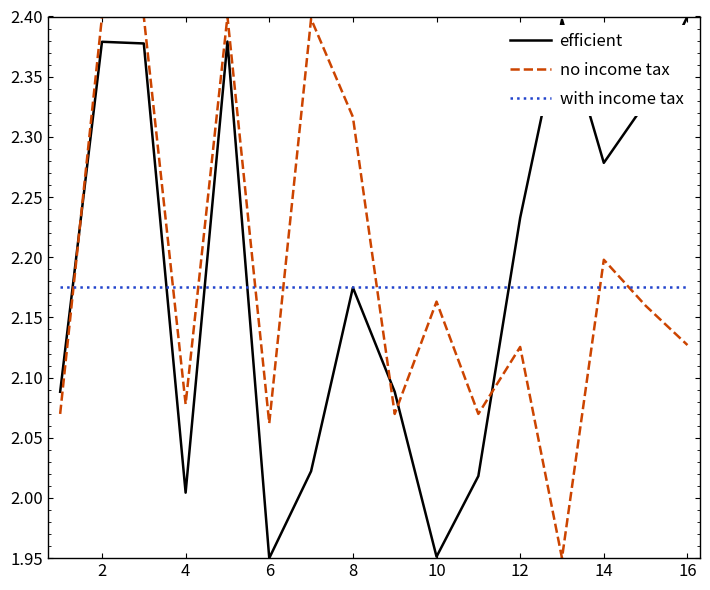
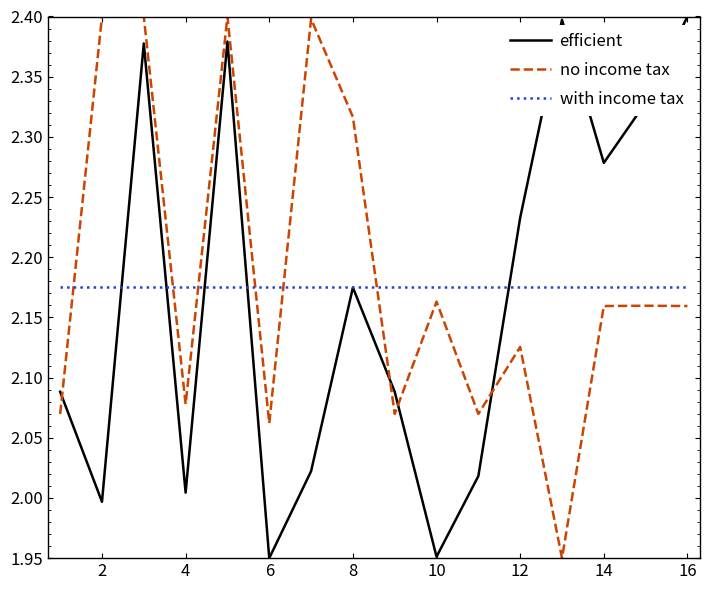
efficient, 2: 2.379 -> 1.997
no income tax, 14: 2.198 -> 2.159
no income tax, 16: 2.127 -> 2.159
